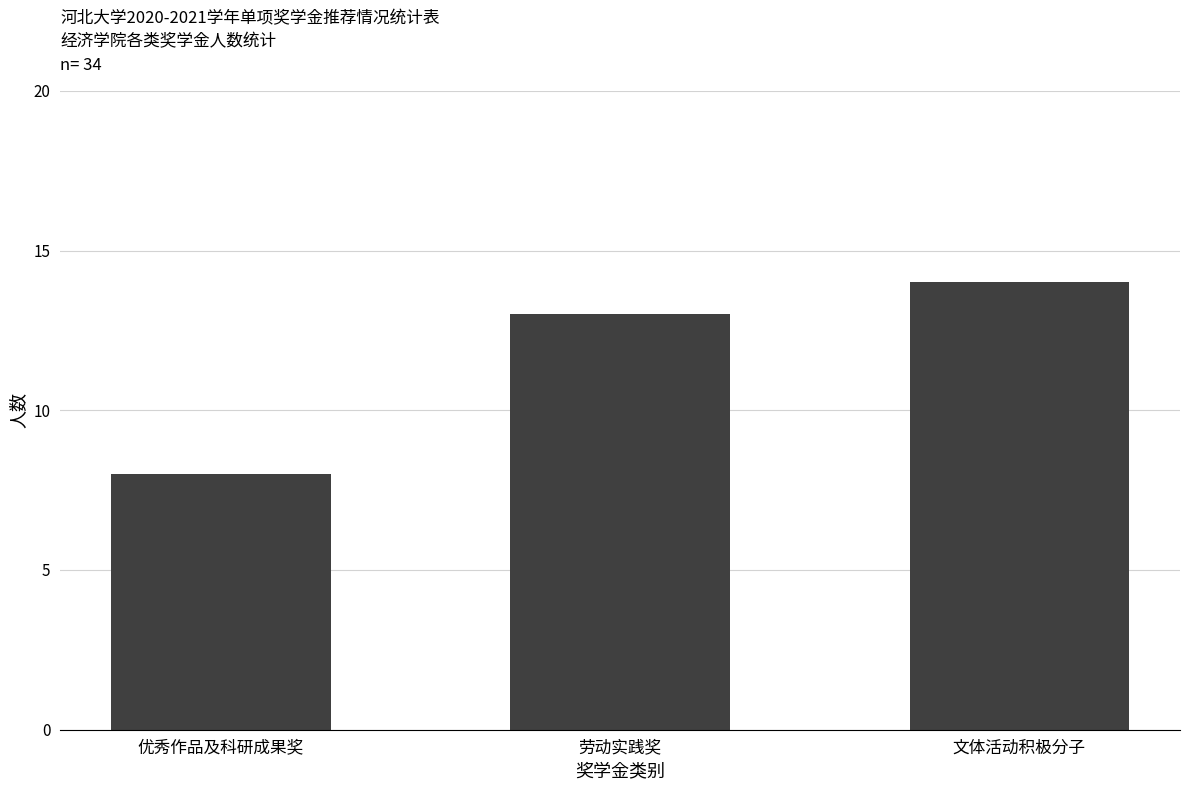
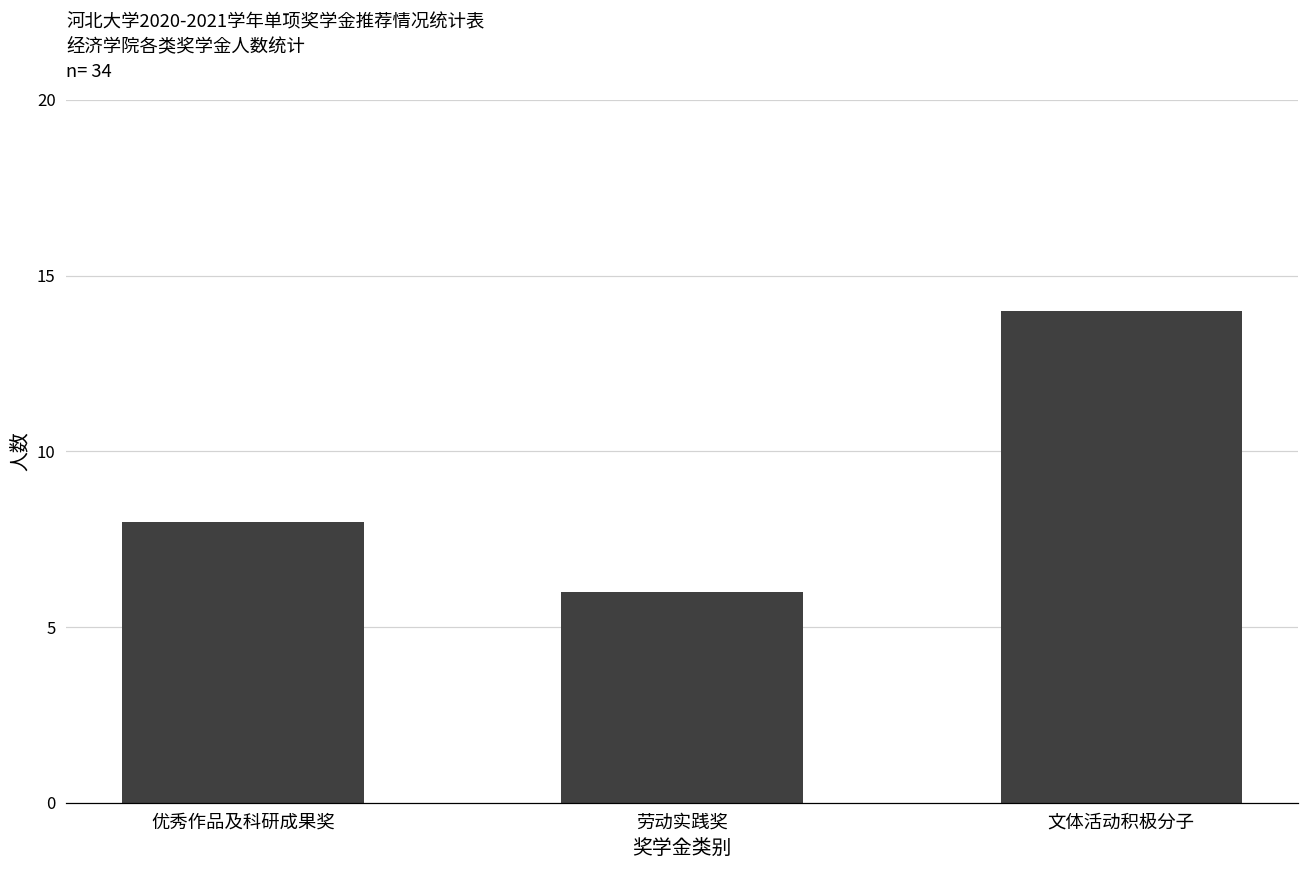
劳动实践奖: 13 -> 6
